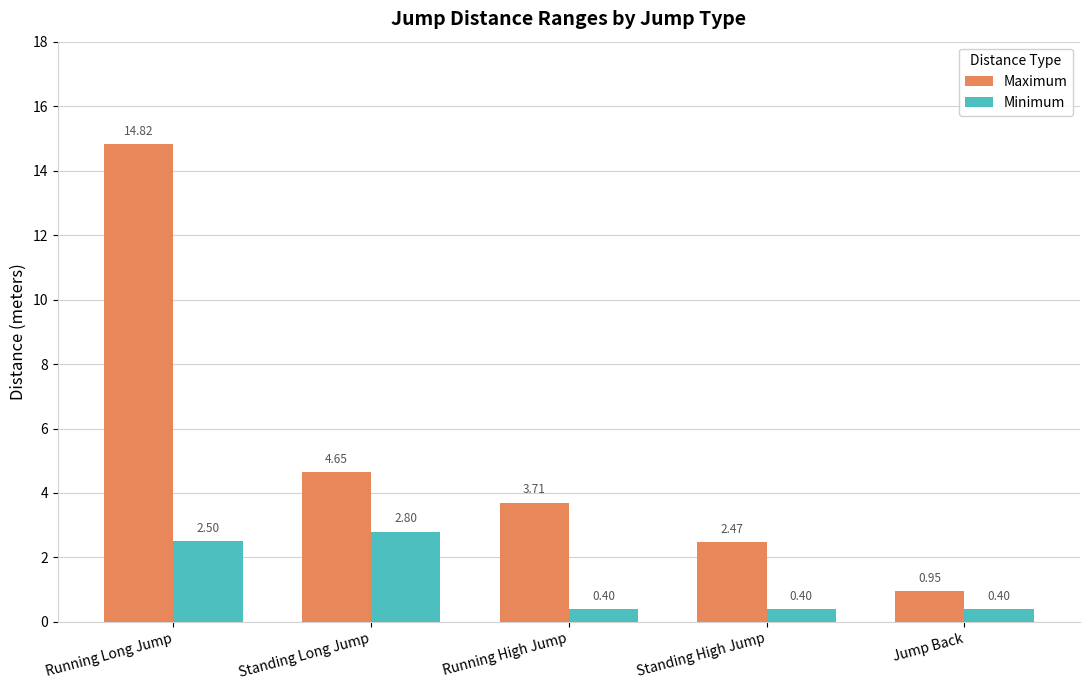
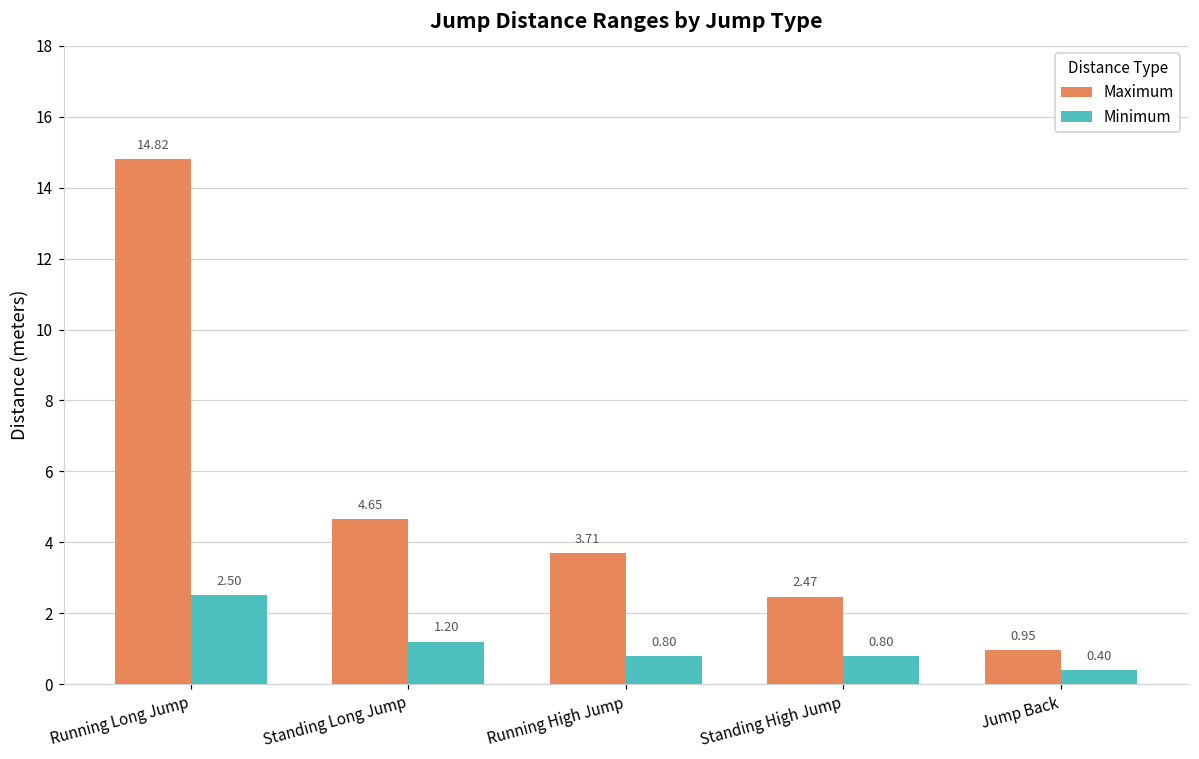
Minimum, Standing Long Jump: 2.80 -> 1.20
Minimum, Running High Jump: 0.40 -> 0.80
Minimum, Standing High Jump: 0.40 -> 0.80
